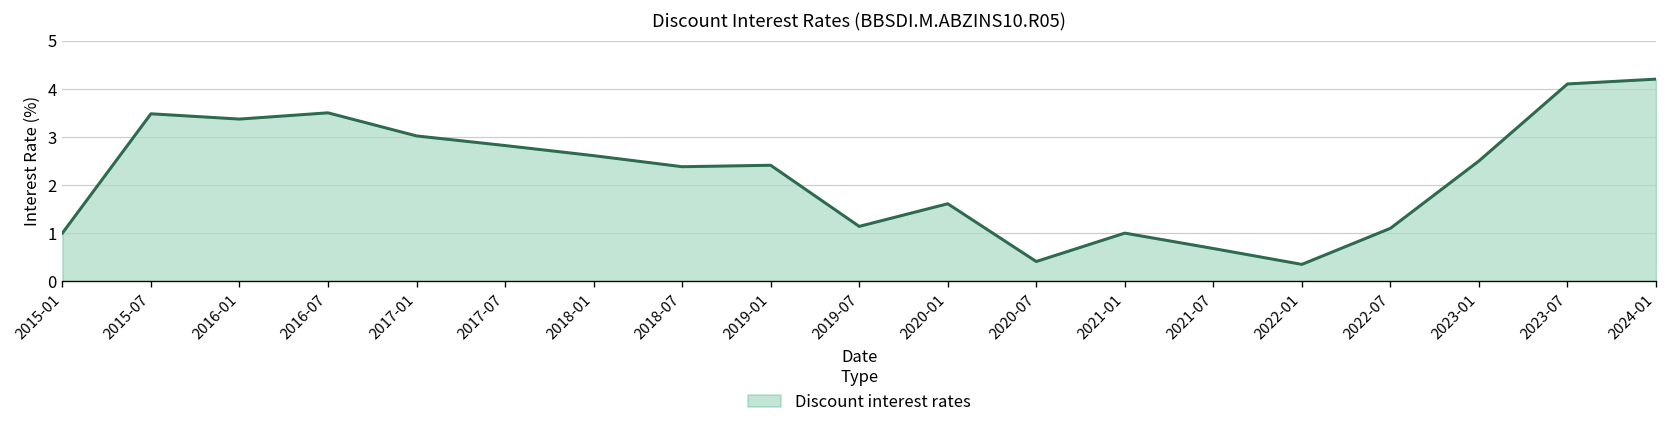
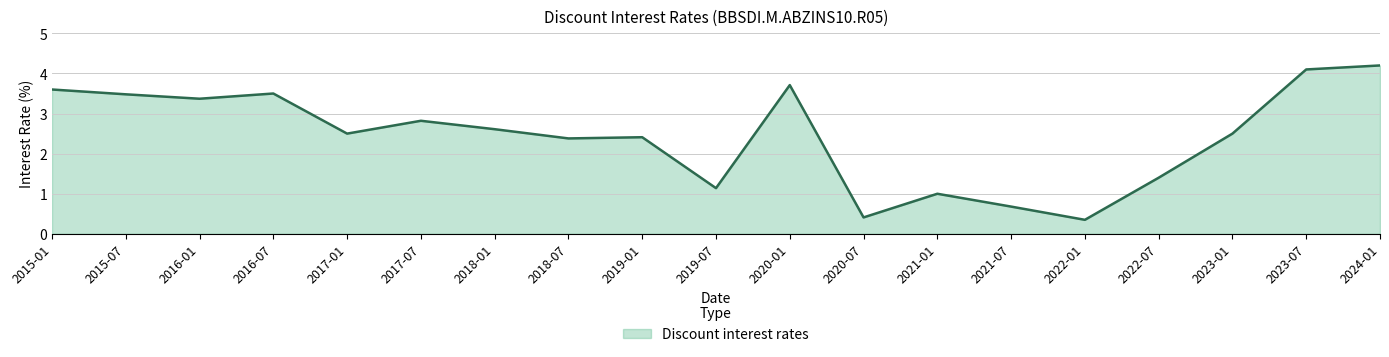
2015-01: 1.0 -> 3.6
2017-01: 3.0 -> 2.5
2020-01: 1.6 -> 3.7
2022-07: 1.1 -> 1.4
